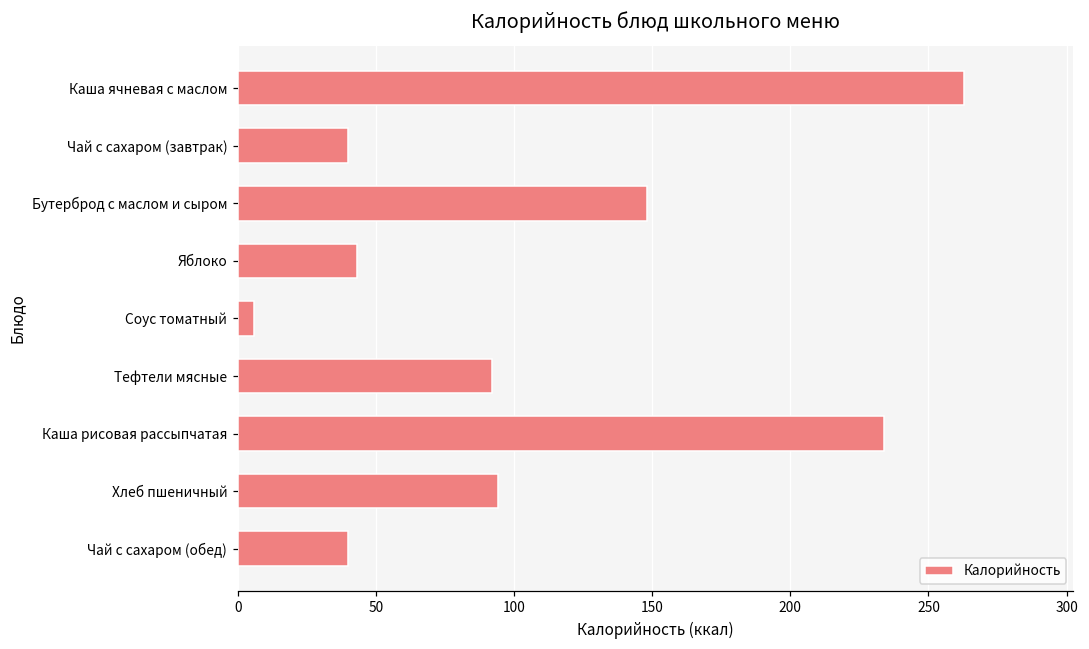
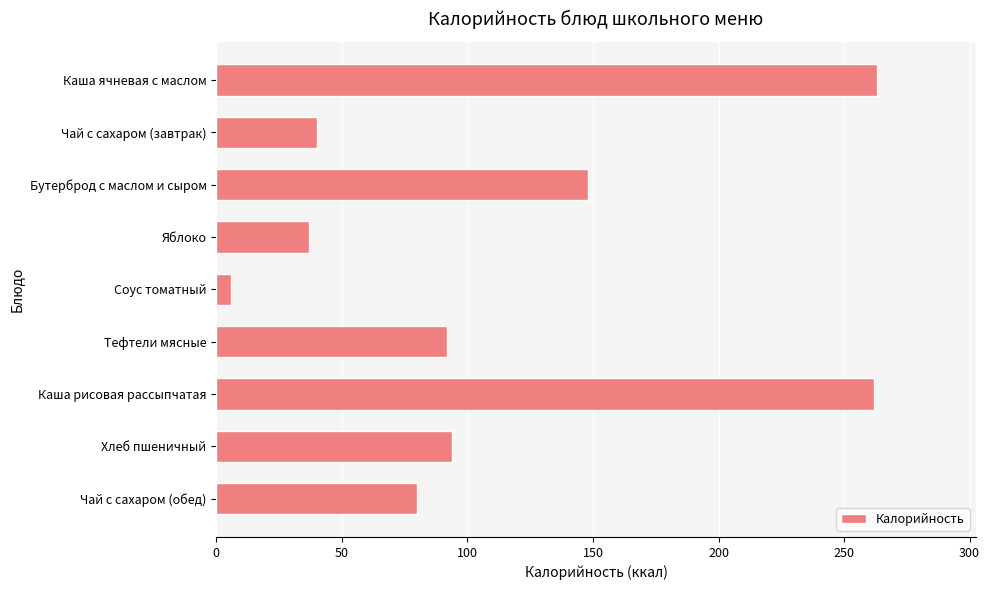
Яблоко: 43 -> 37
Каша рисовая рассыпчатая: 234 -> 262
Чай с сахаром (обед): 40 -> 80
